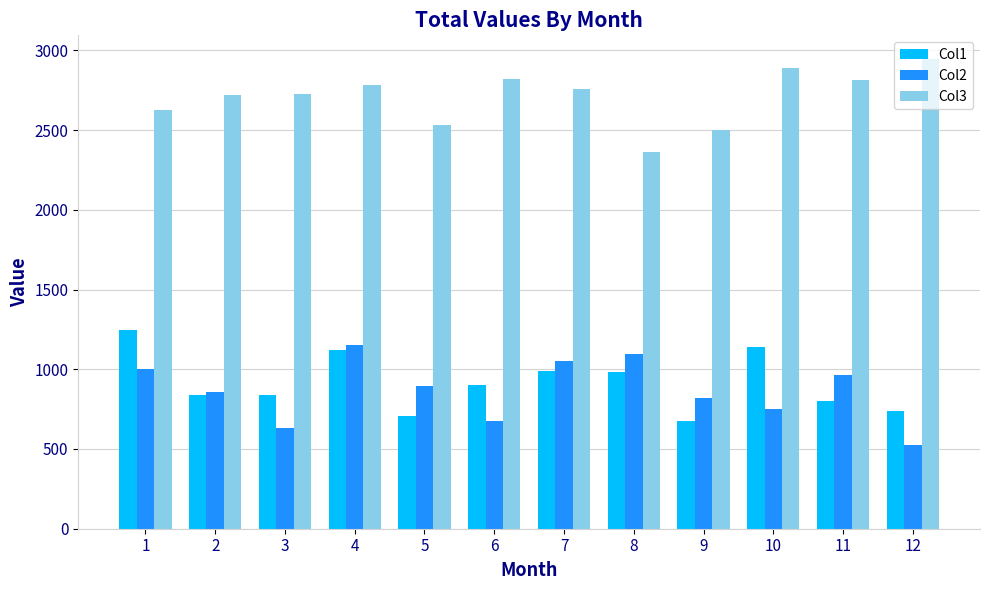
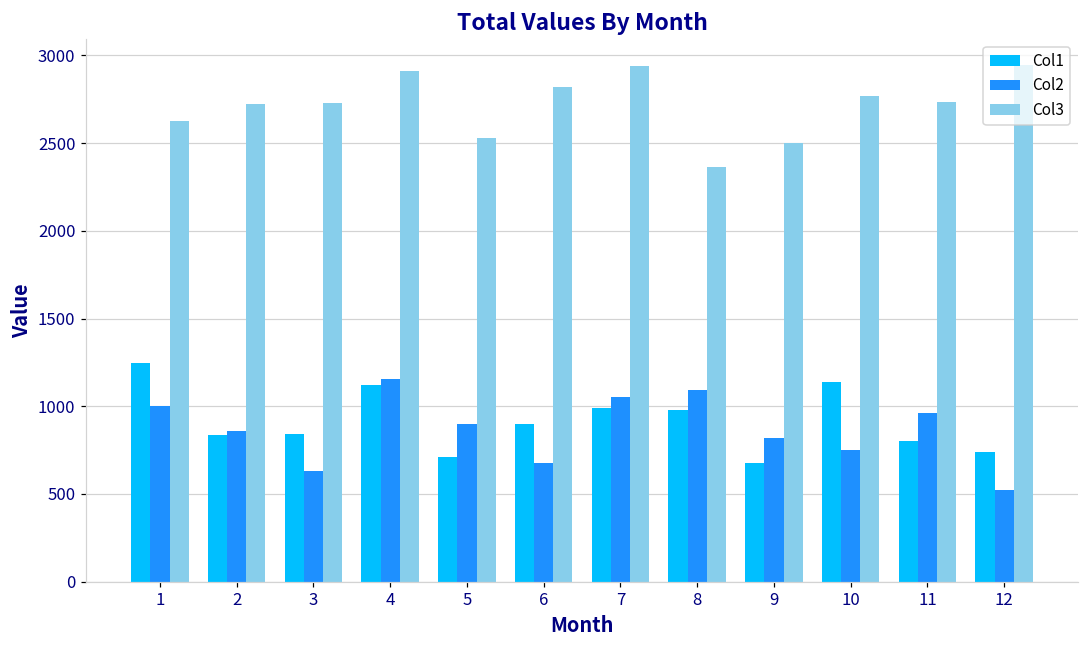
Col3, 4: 2780 -> 2910
Col3, 7: 2760 -> 2940
Col3, 10: 2890 -> 2770
Col3, 11: 2810 -> 2730
